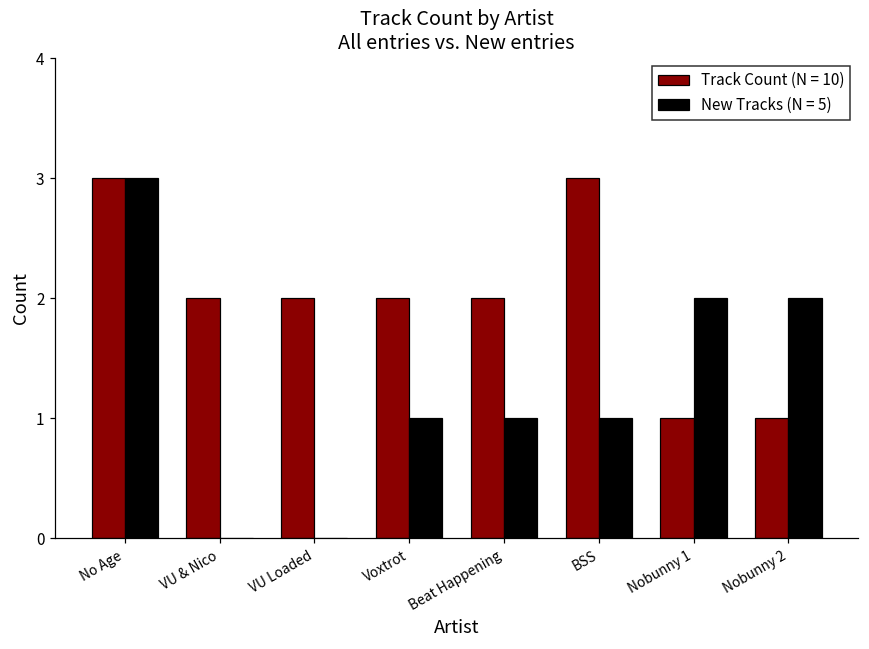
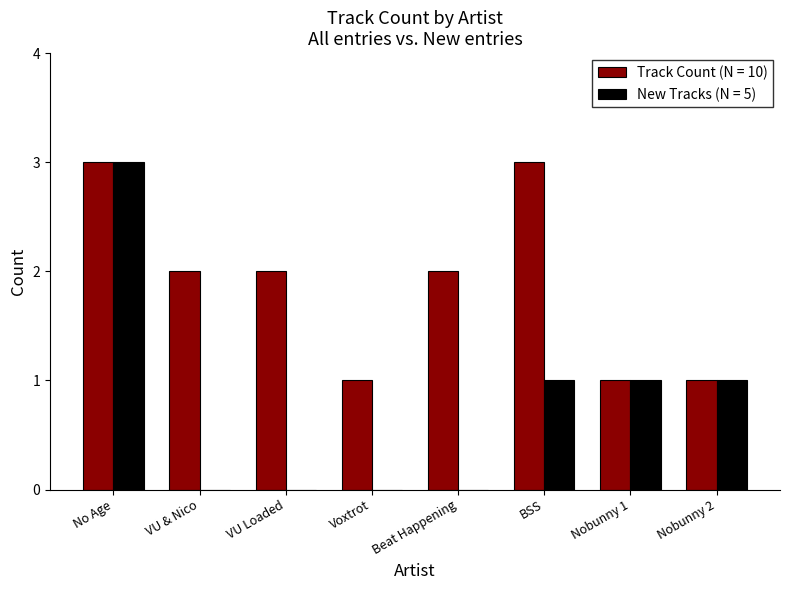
Track Count (N = 10), Voxtrot: 2 -> 1
New Tracks (N = 5), Voxtrot: 1 -> 0
New Tracks (N = 5), Beat Happening: 1 -> 0
New Tracks (N = 5), Nobunny 1: 2 -> 1
New Tracks (N = 5), Nobunny 2: 2 -> 1
